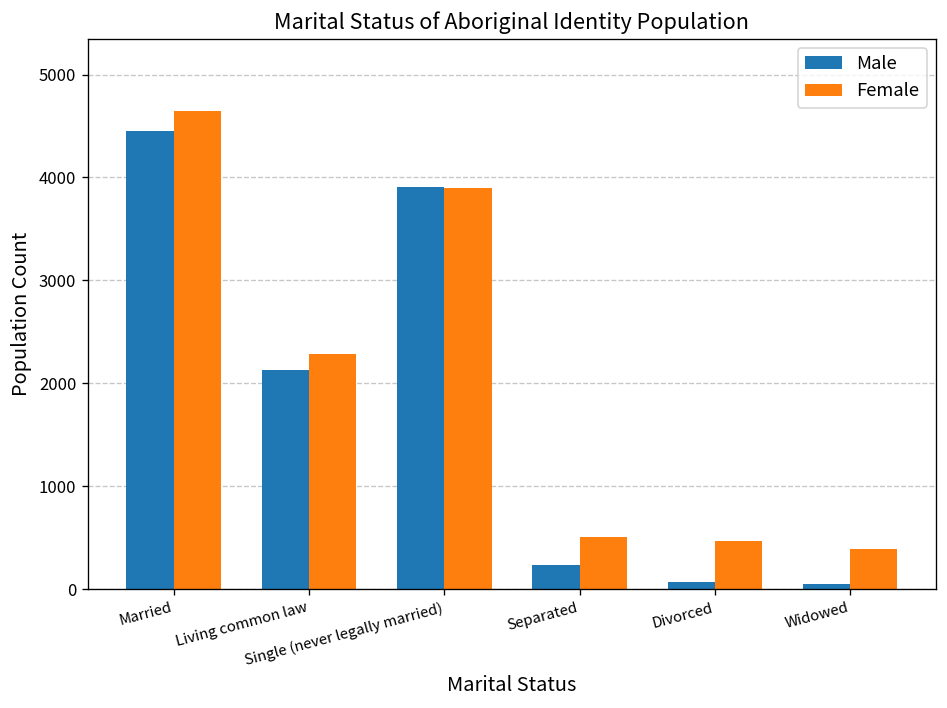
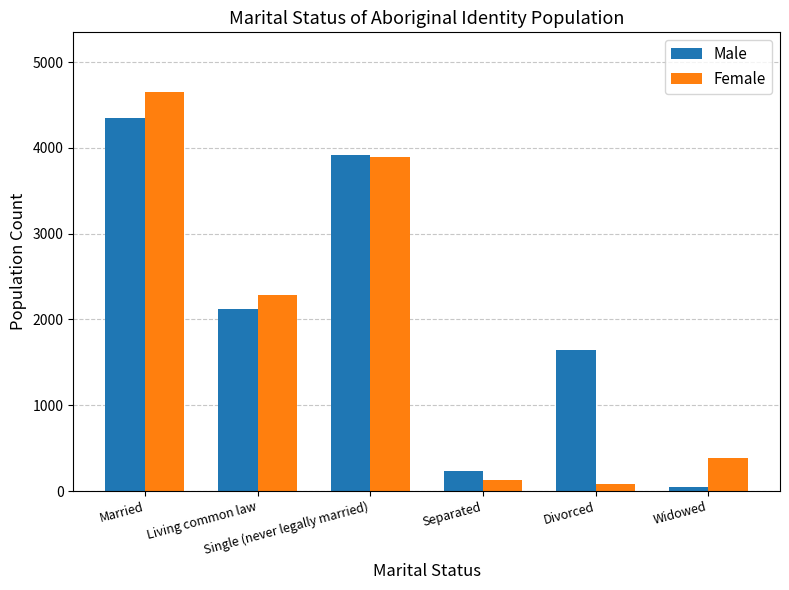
Male, Married: 4500 -> 4300
Female, Separated: 500 -> 100
Male, Divorced: 100 -> 1600
Female, Divorced: 500 -> 100
